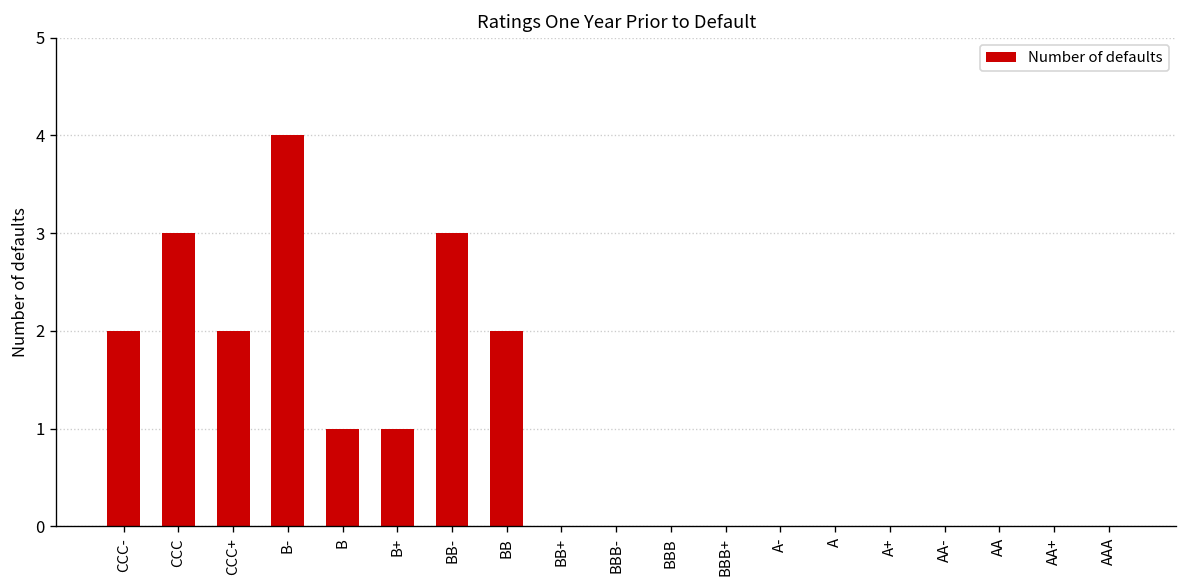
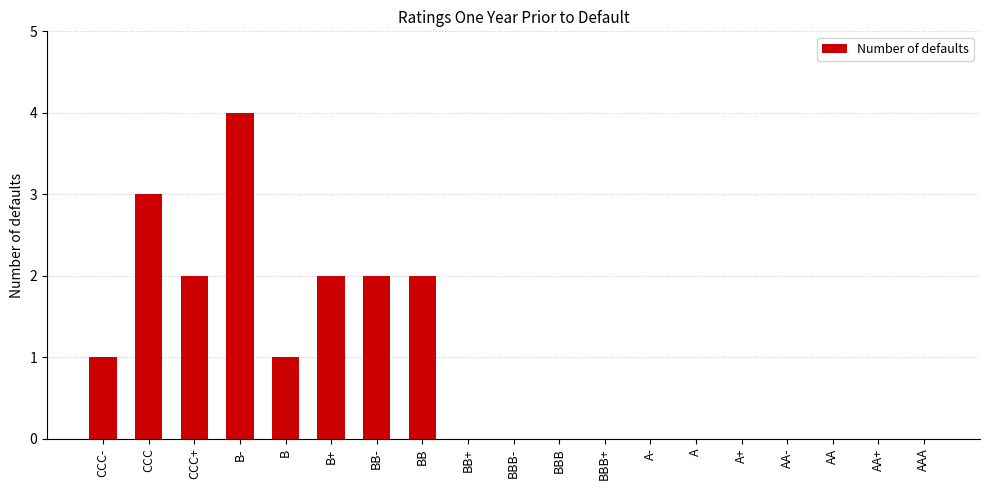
CCC-: 2 -> 1
B+: 1 -> 2
BB-: 3 -> 2
